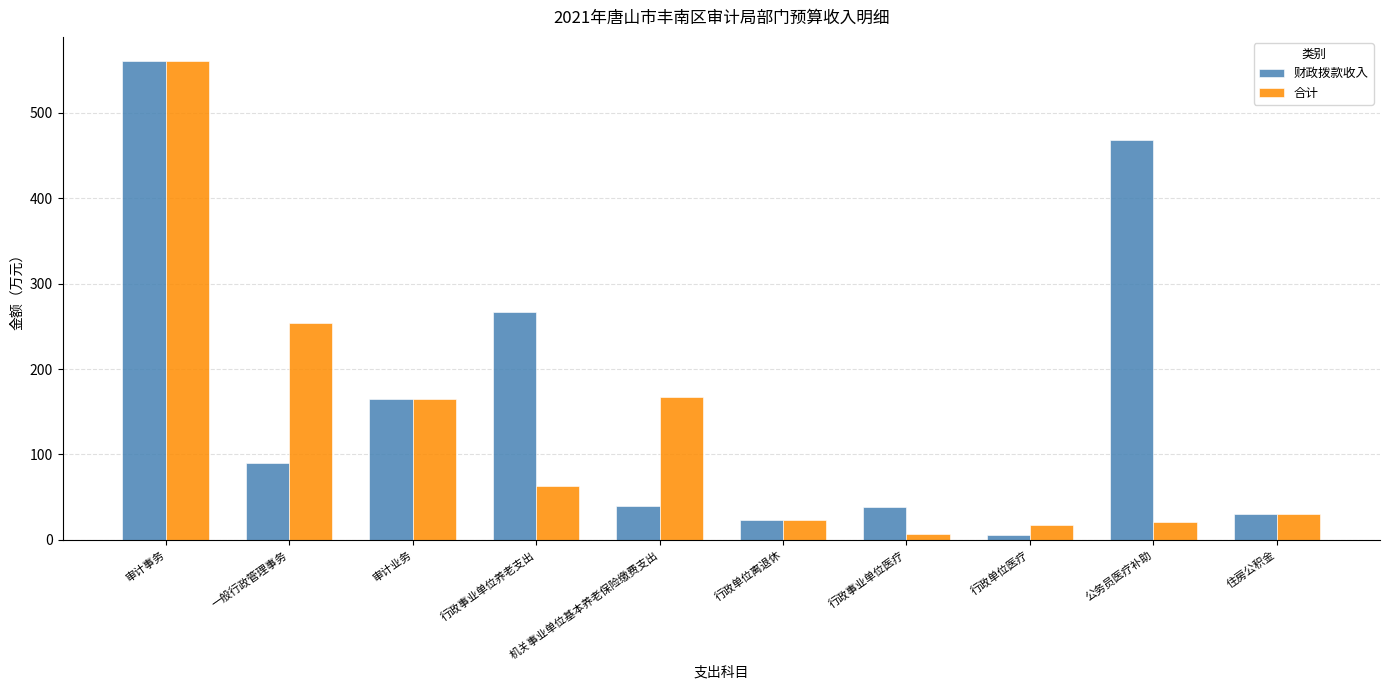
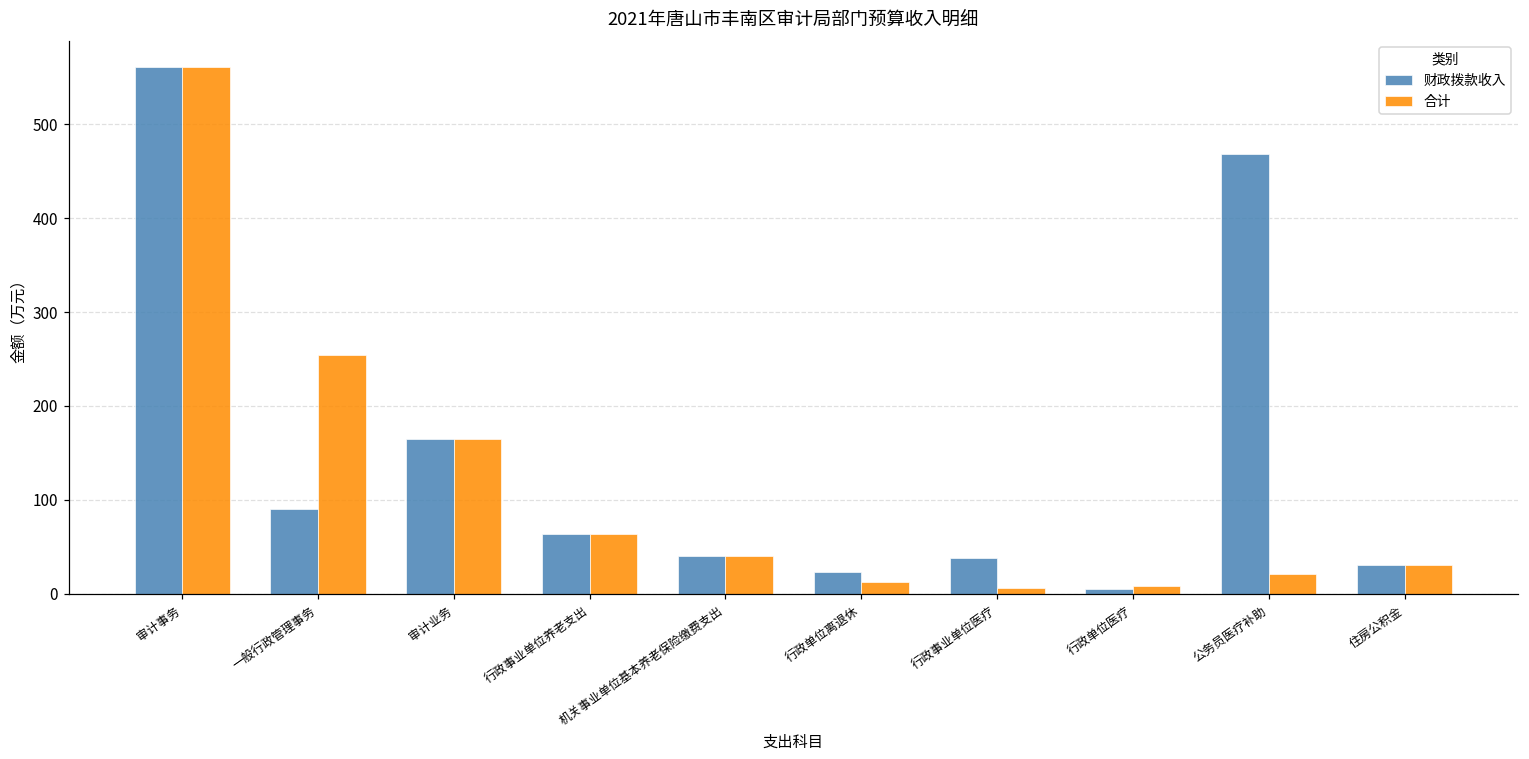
财政拨款收入, 行政事业单位养老支出: 270 -> 60
合计, 机关事业单位基本养老保险缴费支出: 170 -> 40
合计, 行政单位离退休: 20 -> 10
合计, 行政单位医疗: 20 -> 10
